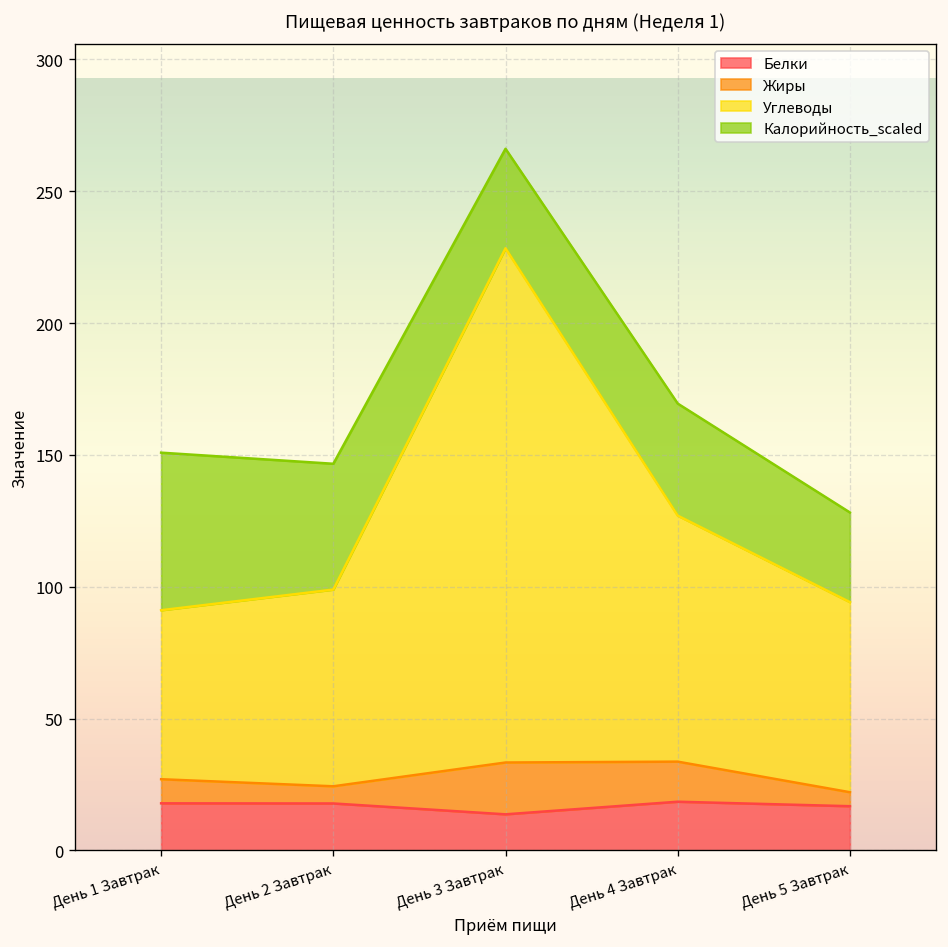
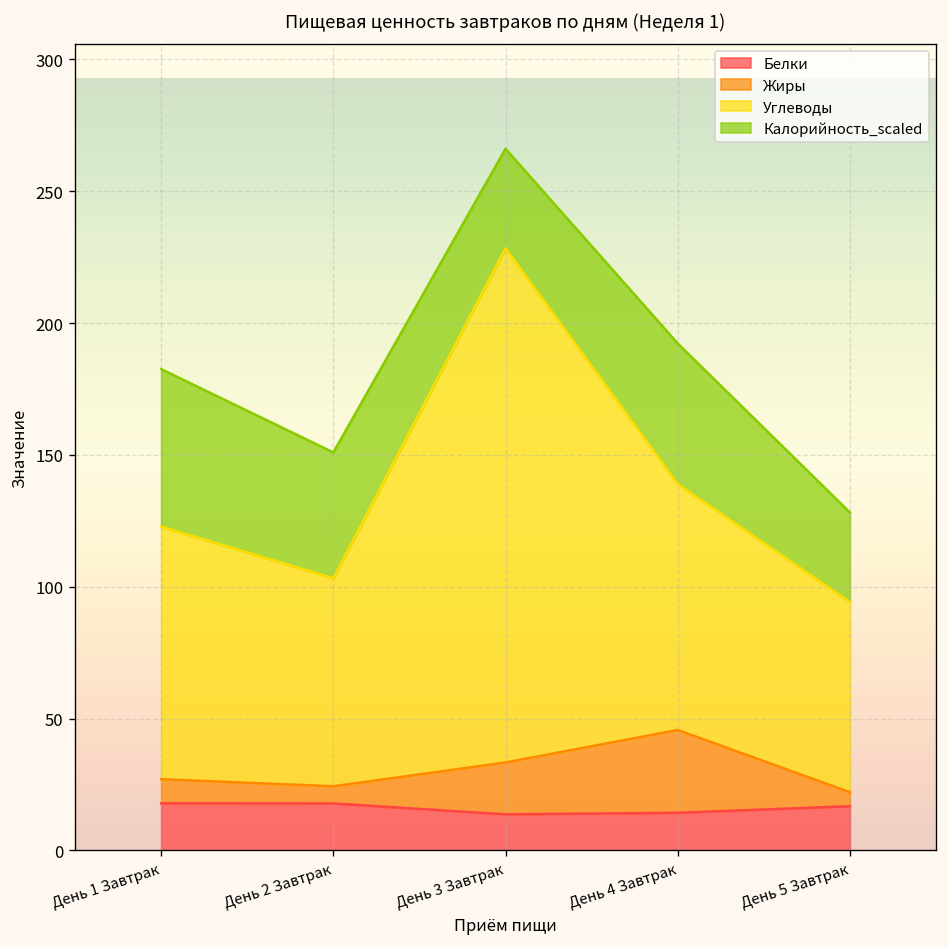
Углеводы, День 1 Завтрак: 64 -> 96
Углеводы, День 2 Завтрак: 75 -> 79
Белки, День 4 Завтрак: 19 -> 14
Жиры, День 4 Завтрак: 15 -> 31
Калорийность_scaled, День 4 Завтрак: 43 -> 53
